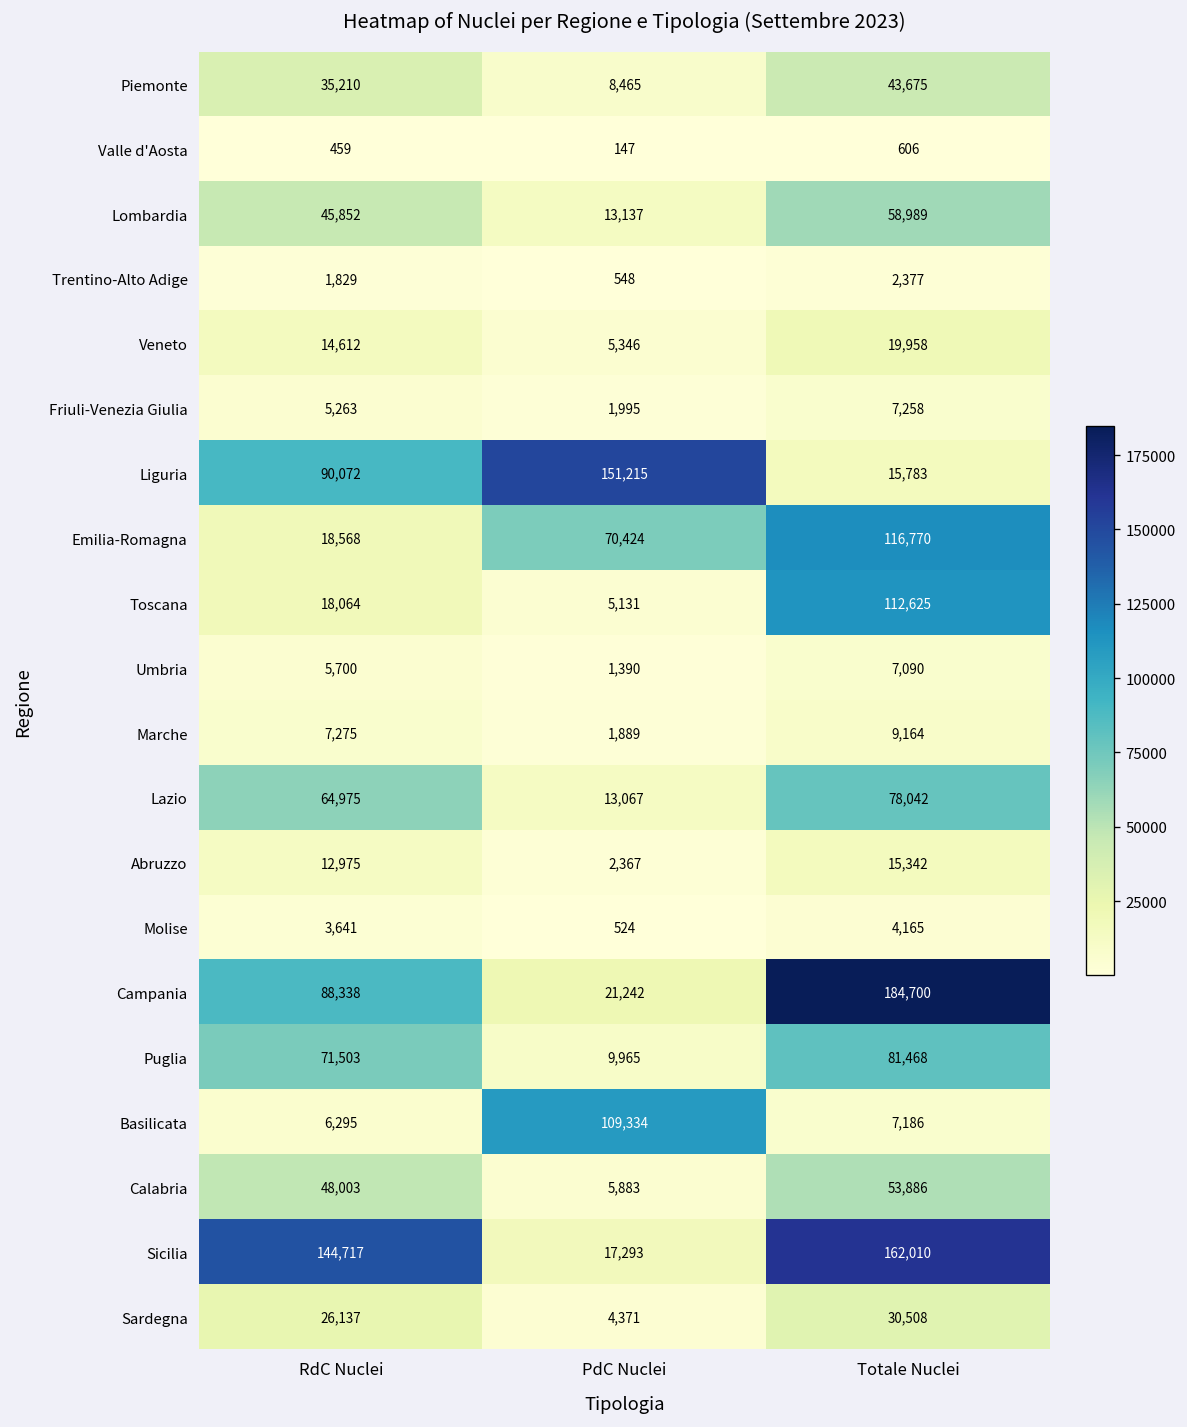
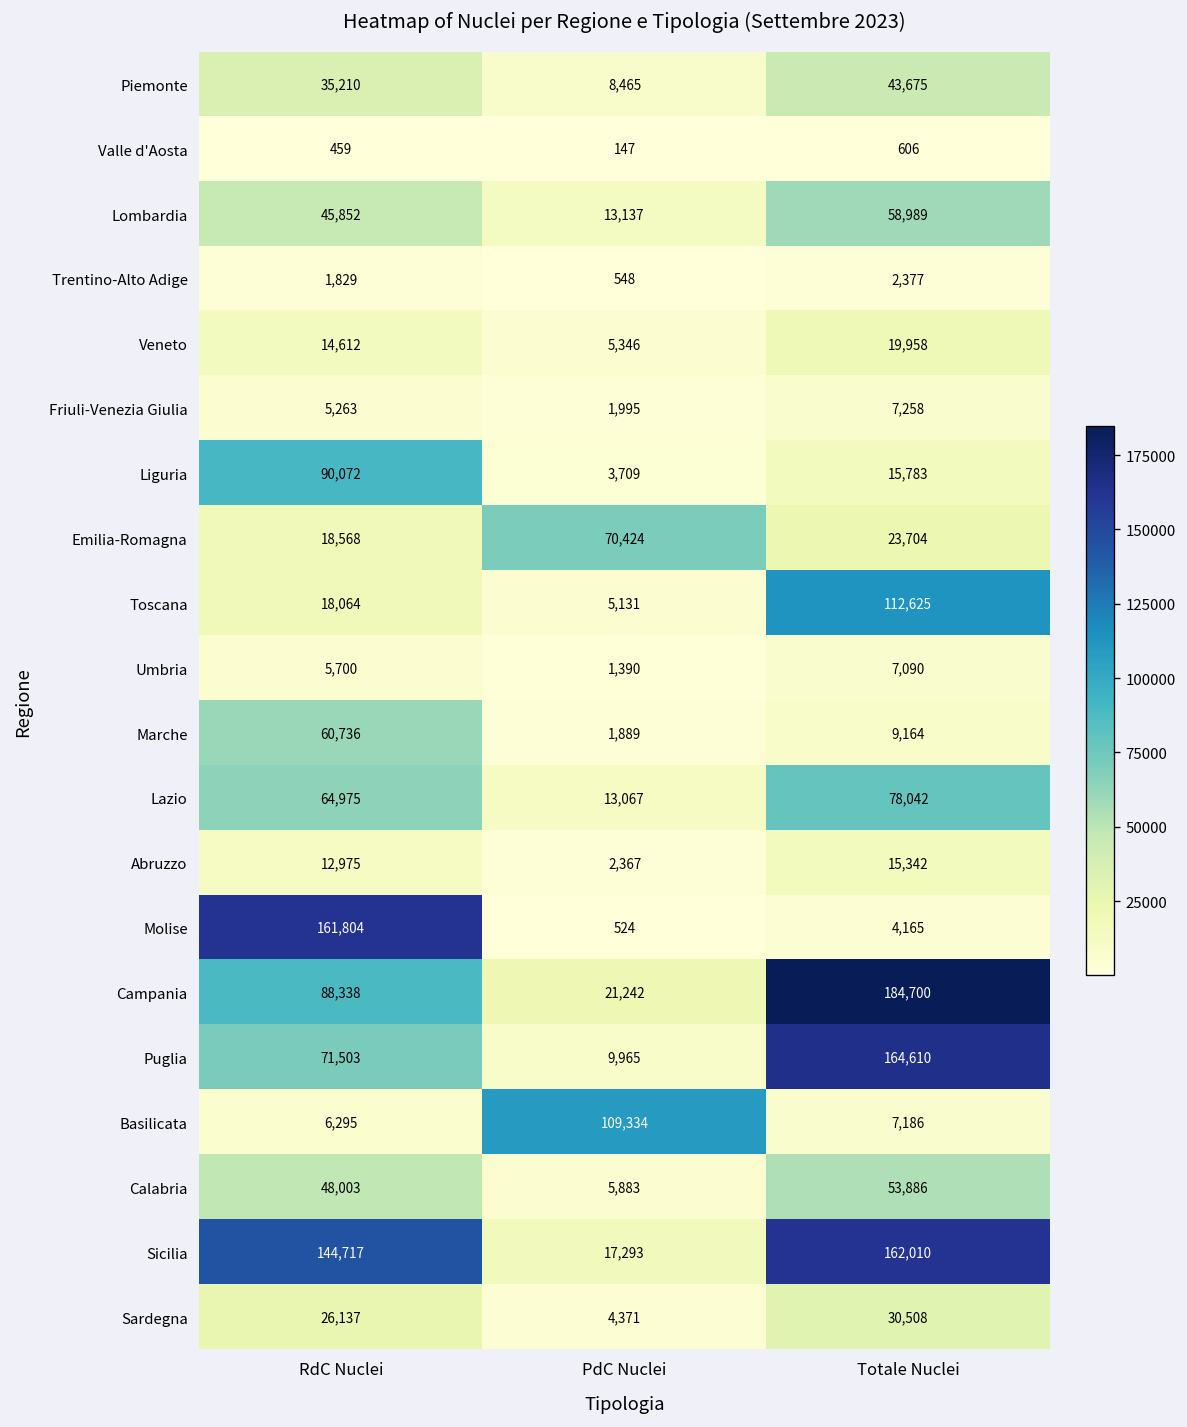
Liguria, PdC Nuclei: 151,215 -> 3,709
Emilia-Romagna, Totale Nuclei: 116,770 -> 23,704
Marche, RdC Nuclei: 7,275 -> 60,736
Molise, RdC Nuclei: 3,641 -> 161,804
Puglia, Totale Nuclei: 81,468 -> 164,610
